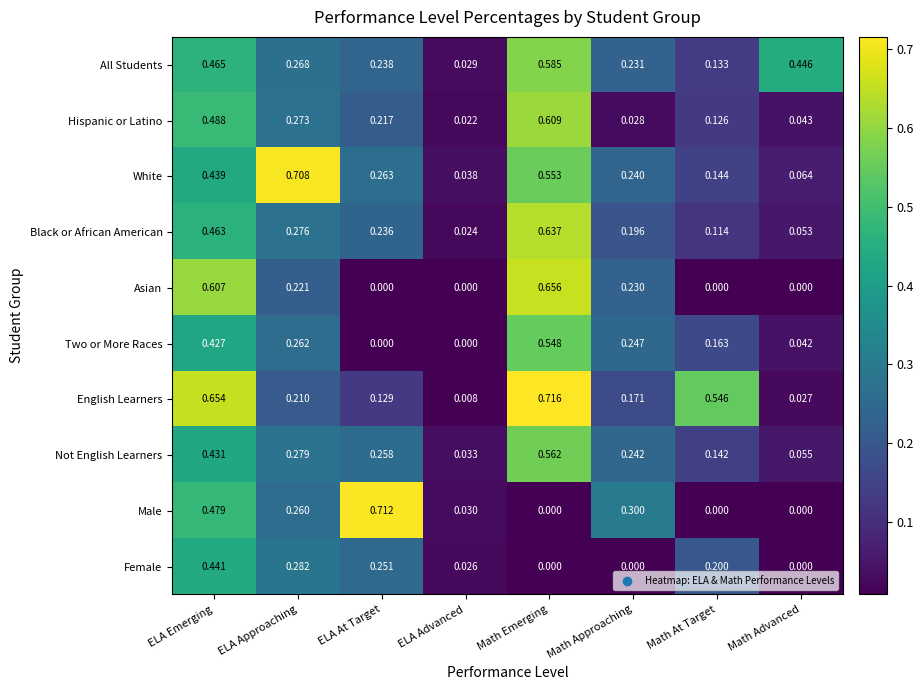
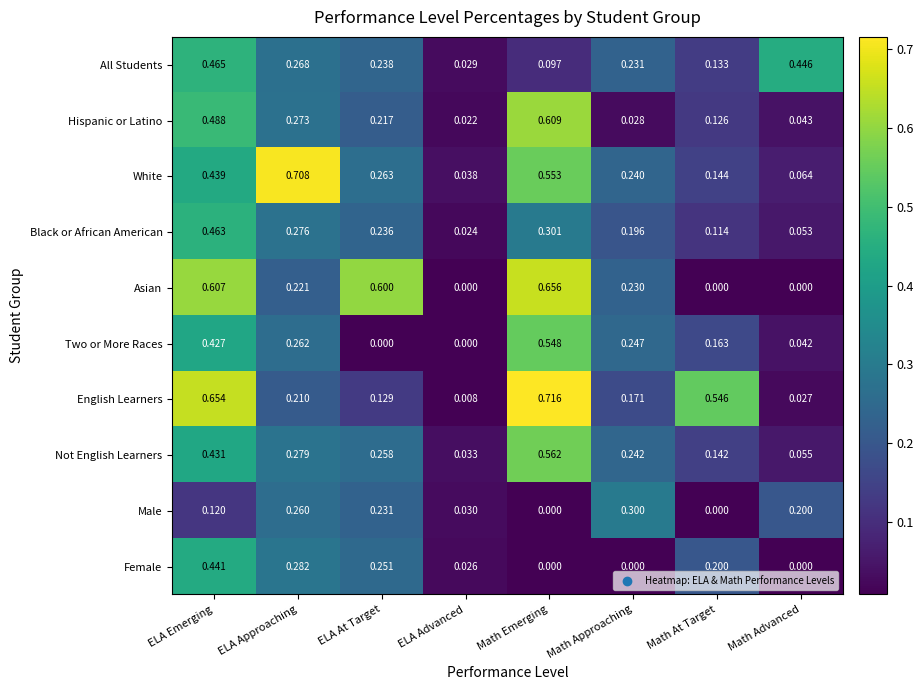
All Students, Math Emerging: 0.585 -> 0.097
Black or African American, Math Emerging: 0.637 -> 0.301
Asian, ELA At Target: 0.000 -> 0.600
Male, ELA Emerging: 0.479 -> 0.120
Male, ELA At Target: 0.712 -> 0.231
Male, Math Advanced: 0.000 -> 0.200
